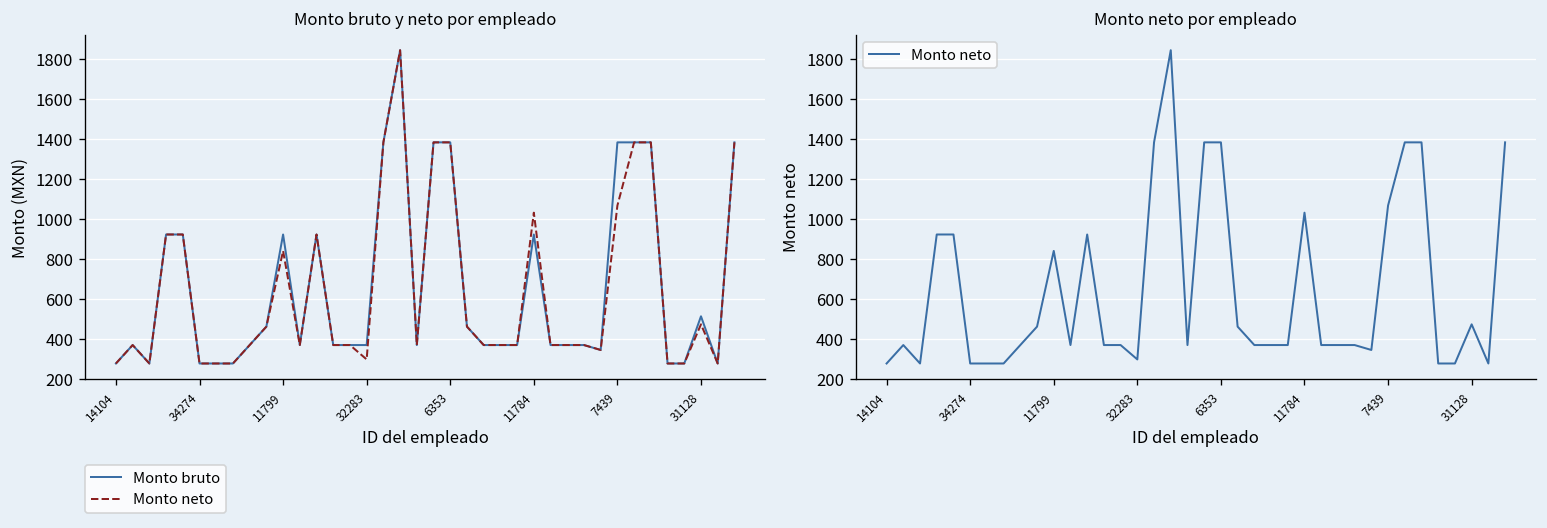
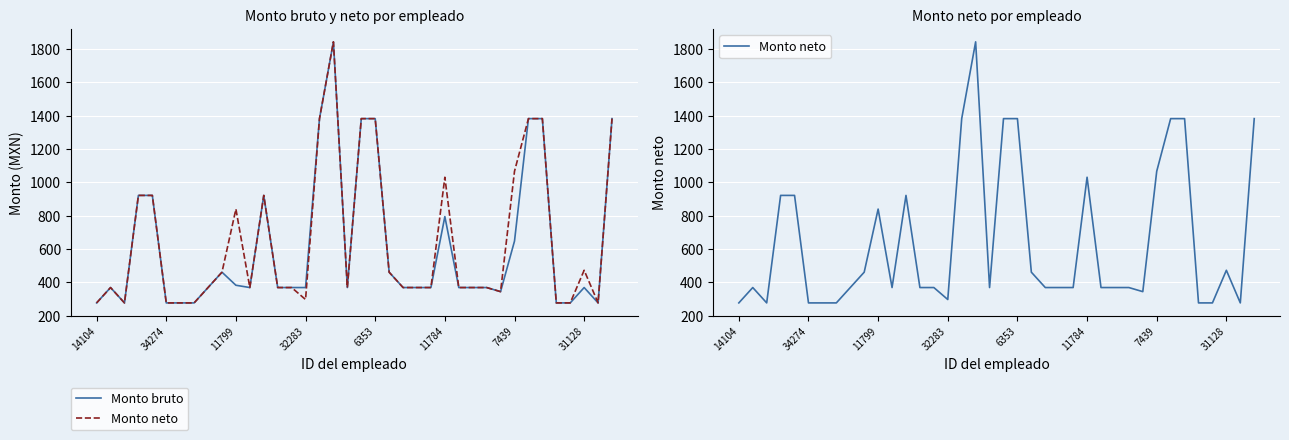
Monto bruto y neto por empleado, Monto bruto, 11799: 920 -> 380
Monto bruto y neto por empleado, Monto bruto, 11784: 920 -> 790
Monto bruto y neto por empleado, Monto bruto, 7439: 1380 -> 650
Monto bruto y neto por empleado, Monto bruto, 31128: 510 -> 370
